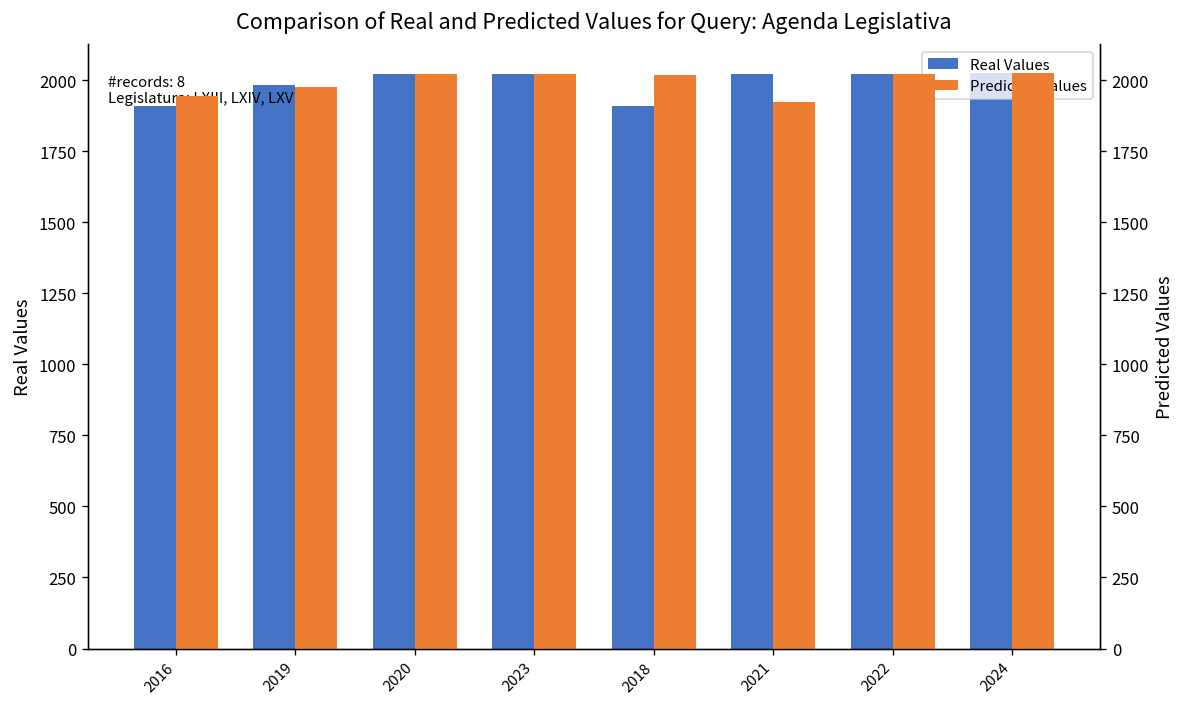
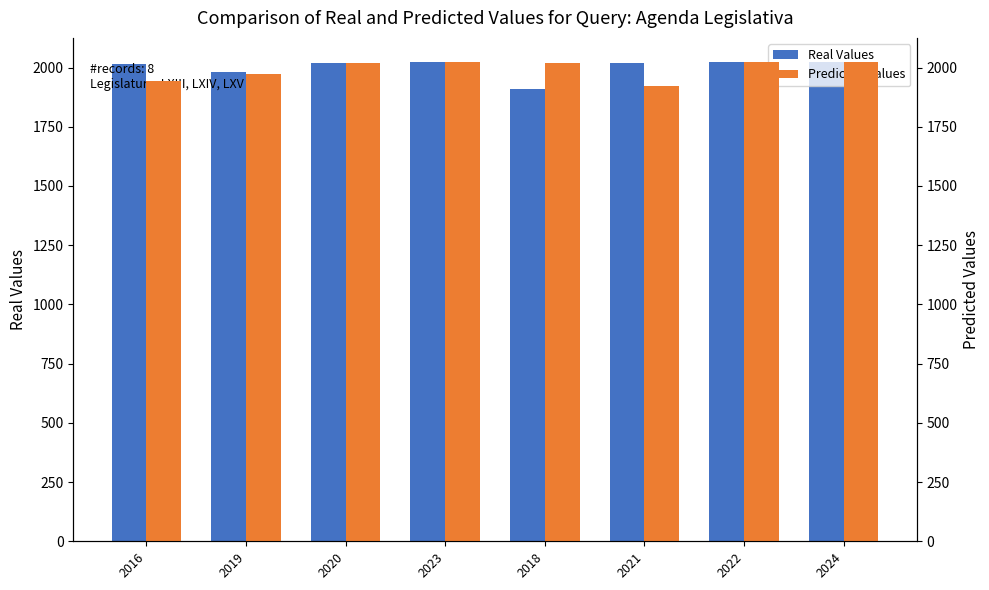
Real Values, 2016: 1910 -> 2020
